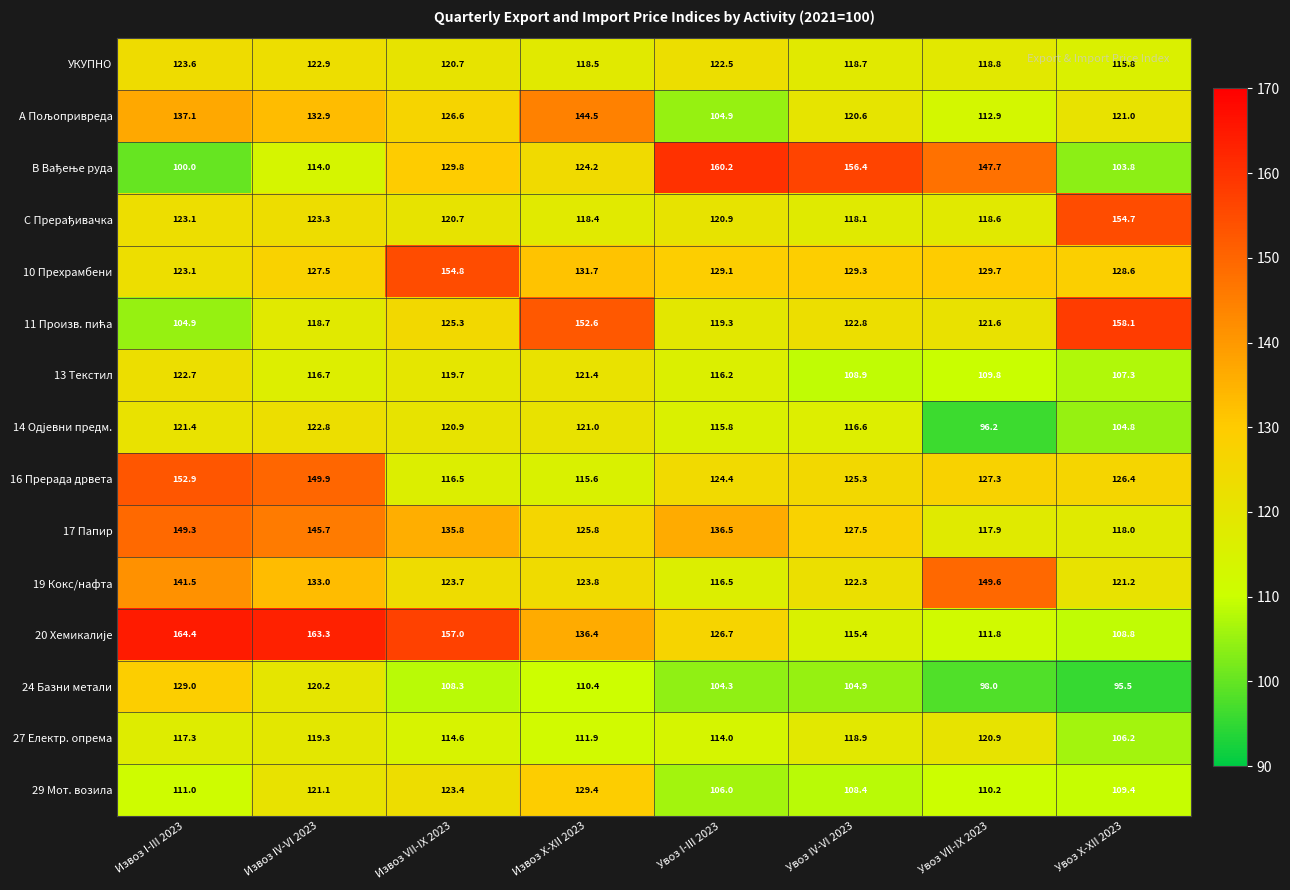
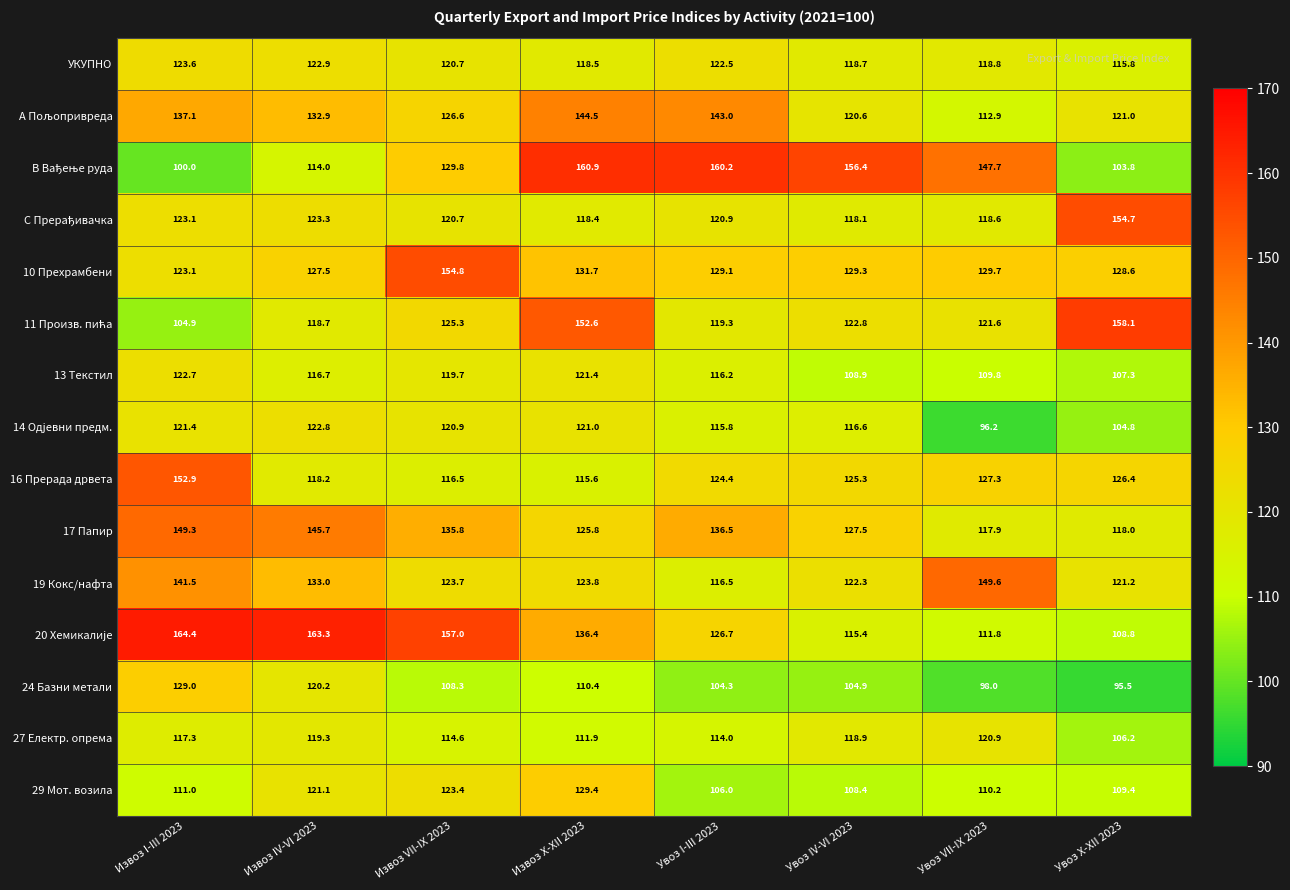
A Пољопривреда, Увоз I-III 2023: 104.9 -> 143.0
B Вађење руда, Извоз X-XII 2023: 124.2 -> 160.9
16 Прерада дрвета, Извоз IV-VI 2023: 149.9 -> 118.2
